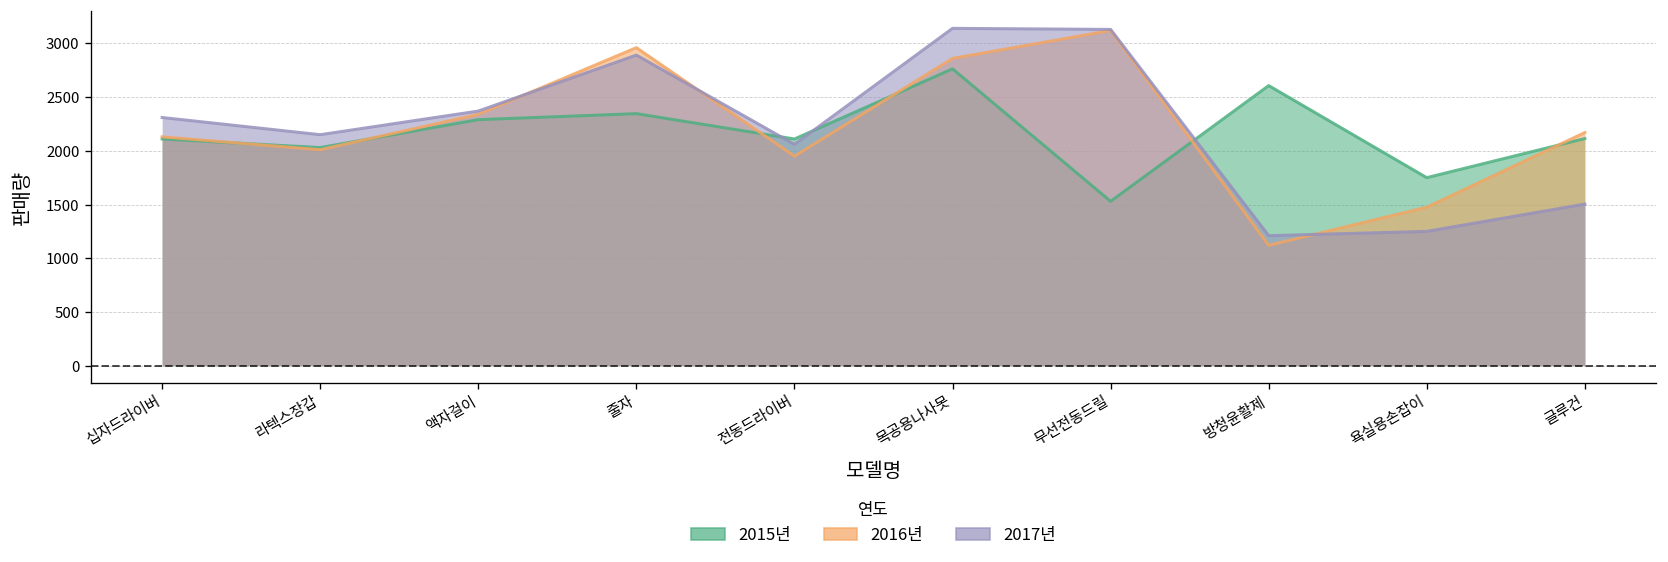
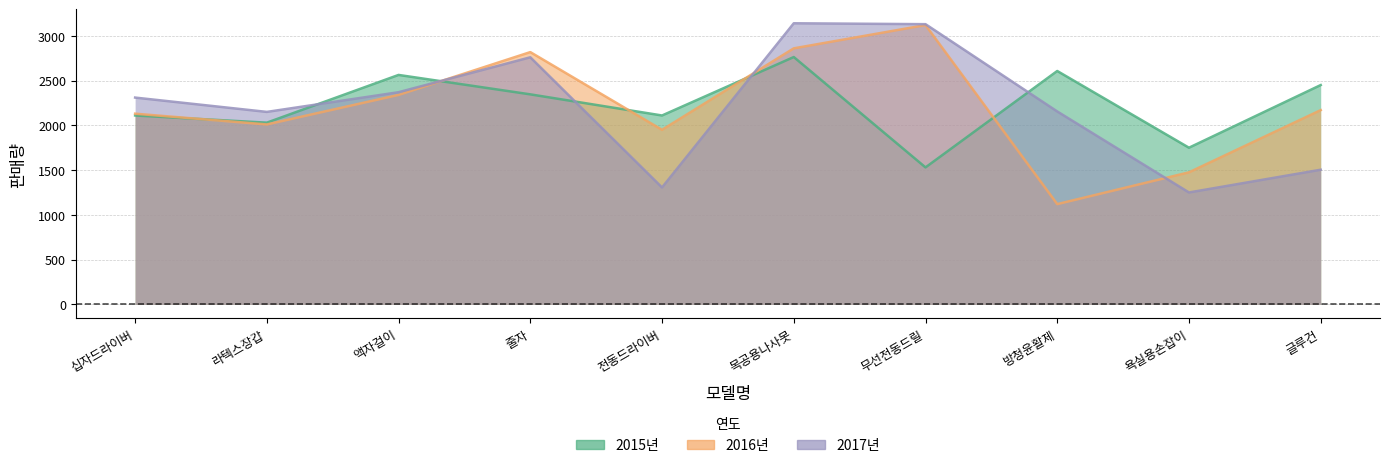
2015년, 액자걸이: 2300 -> 2600
2016년, 줄자: 3000 -> 2800
2017년, 줄자: 2900 -> 2800
2017년, 전동드라이버: 2100 -> 1300
2017년, 방청윤활제: 1200 -> 2200
2015년, 글루건: 2100 -> 2500
